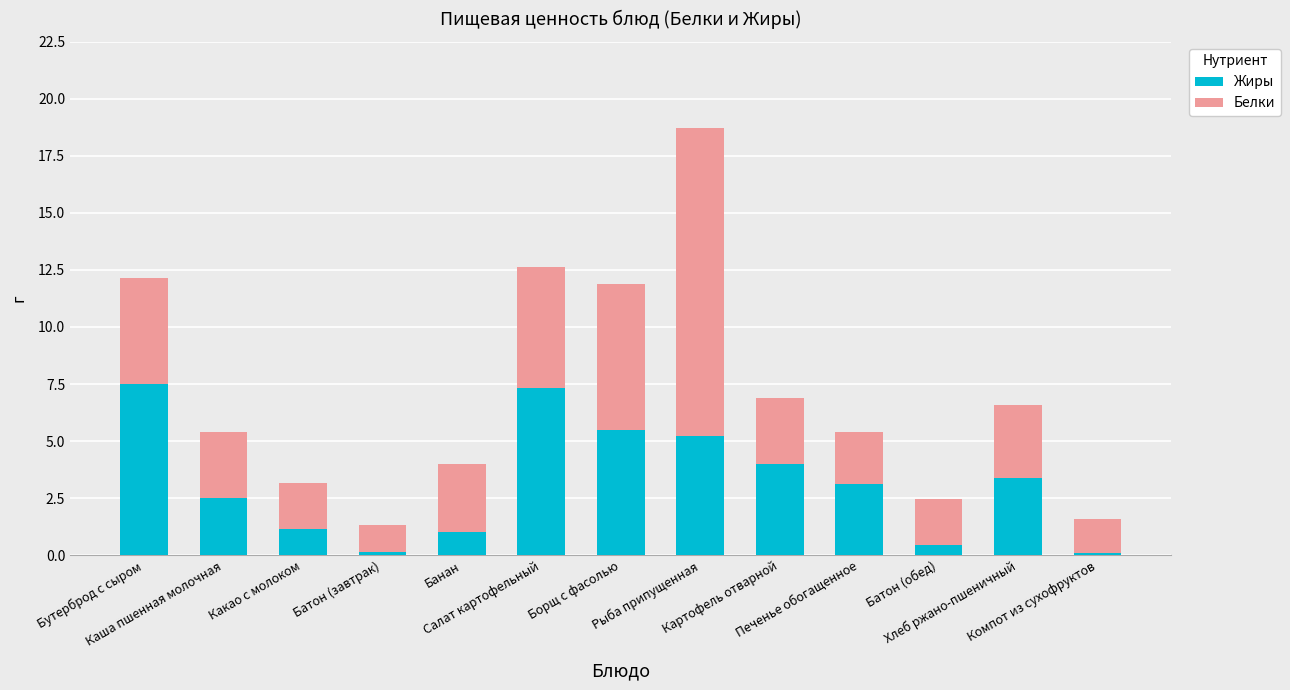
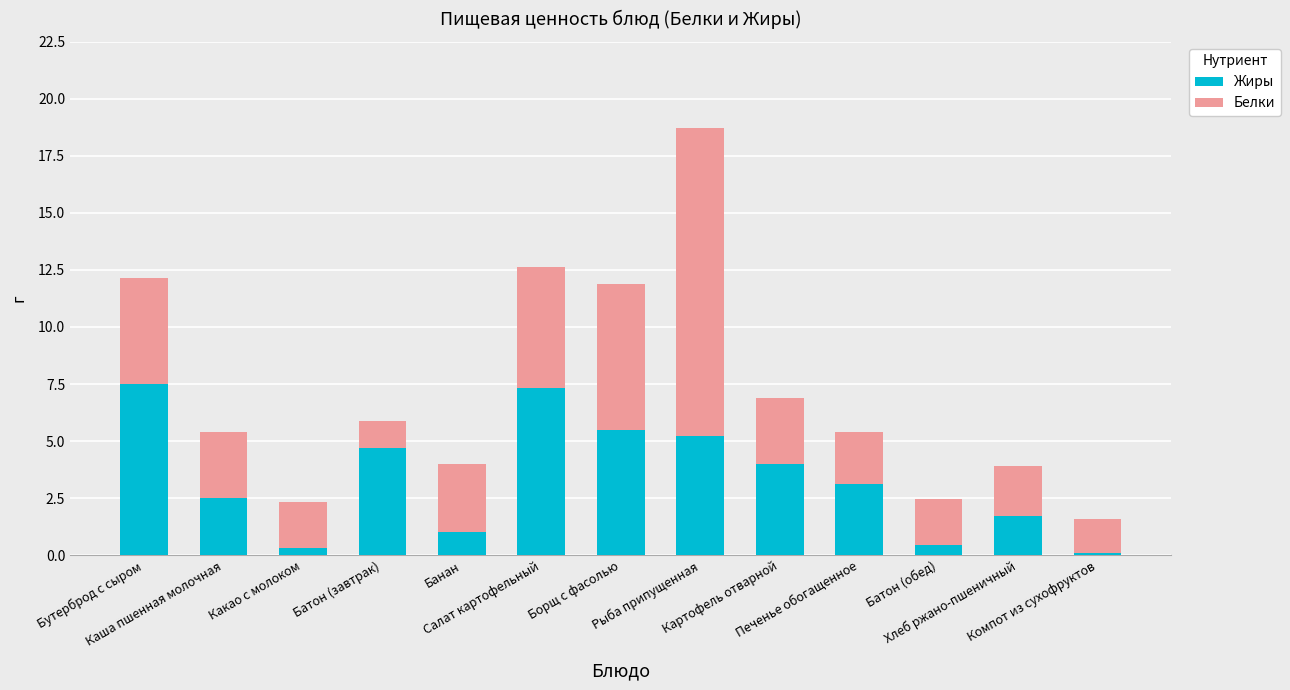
Жиры, Какао с молоком: 1.2 -> 0.3
Жиры, Батон (завтрак): 0.2 -> 4.7
Жиры, Хлеб ржано-пшеничный: 3.4 -> 1.7
Белки, Хлеб ржано-пшеничный: 3.2 -> 2.2
